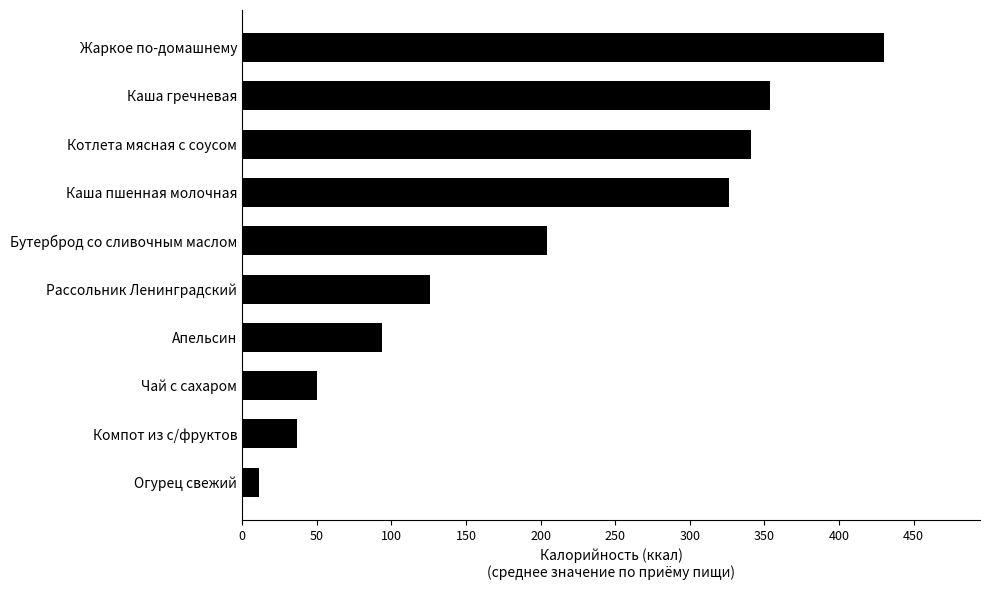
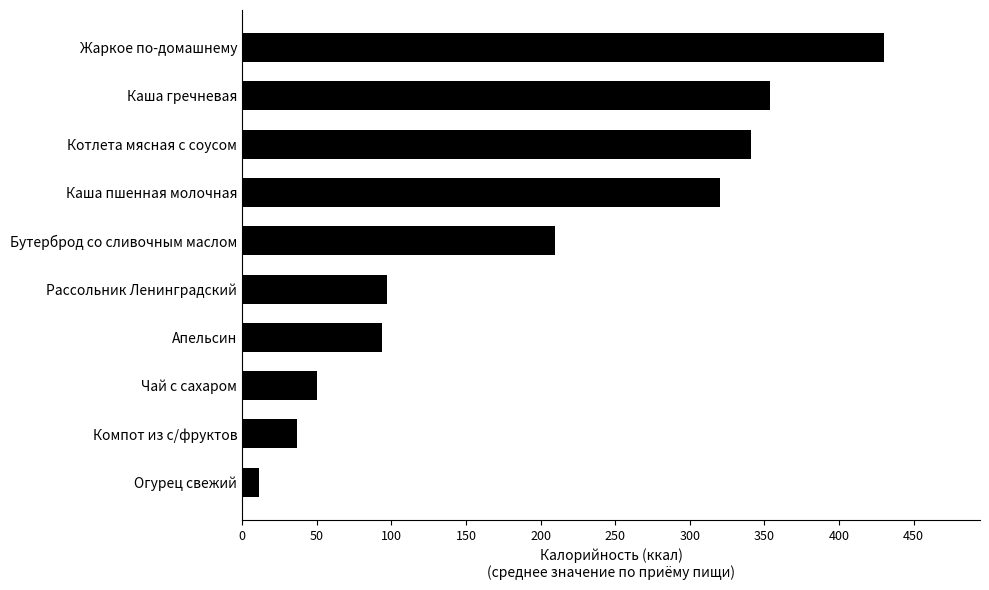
Каша пшенная молочная: 326 -> 320
Бутерброд со сливочным маслом: 204 -> 210
Рассольник Ленинградский: 126 -> 97
